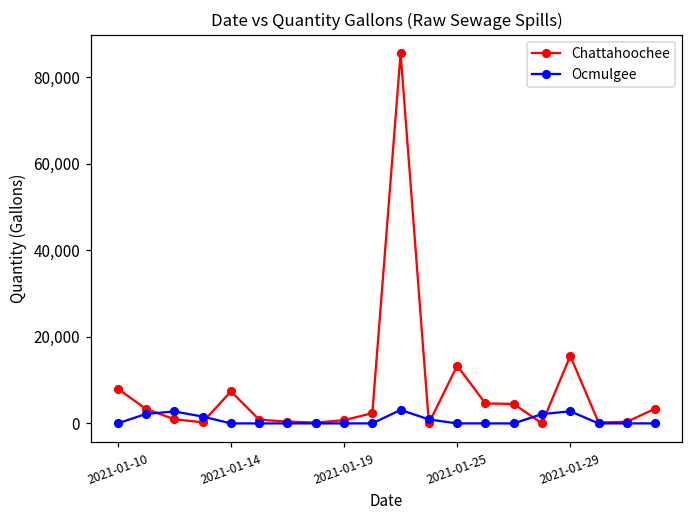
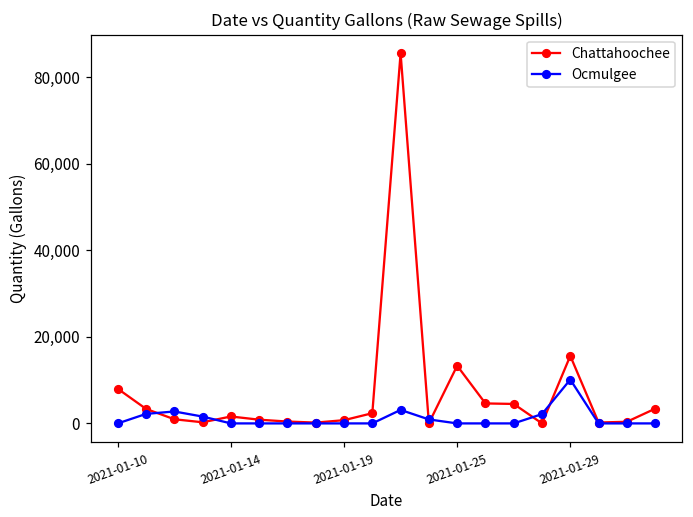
Chattahoochee, 2021-01-14: 7,000 -> 2,000
Ocmulgee, 2021-01-29: 3,000 -> 10,000
